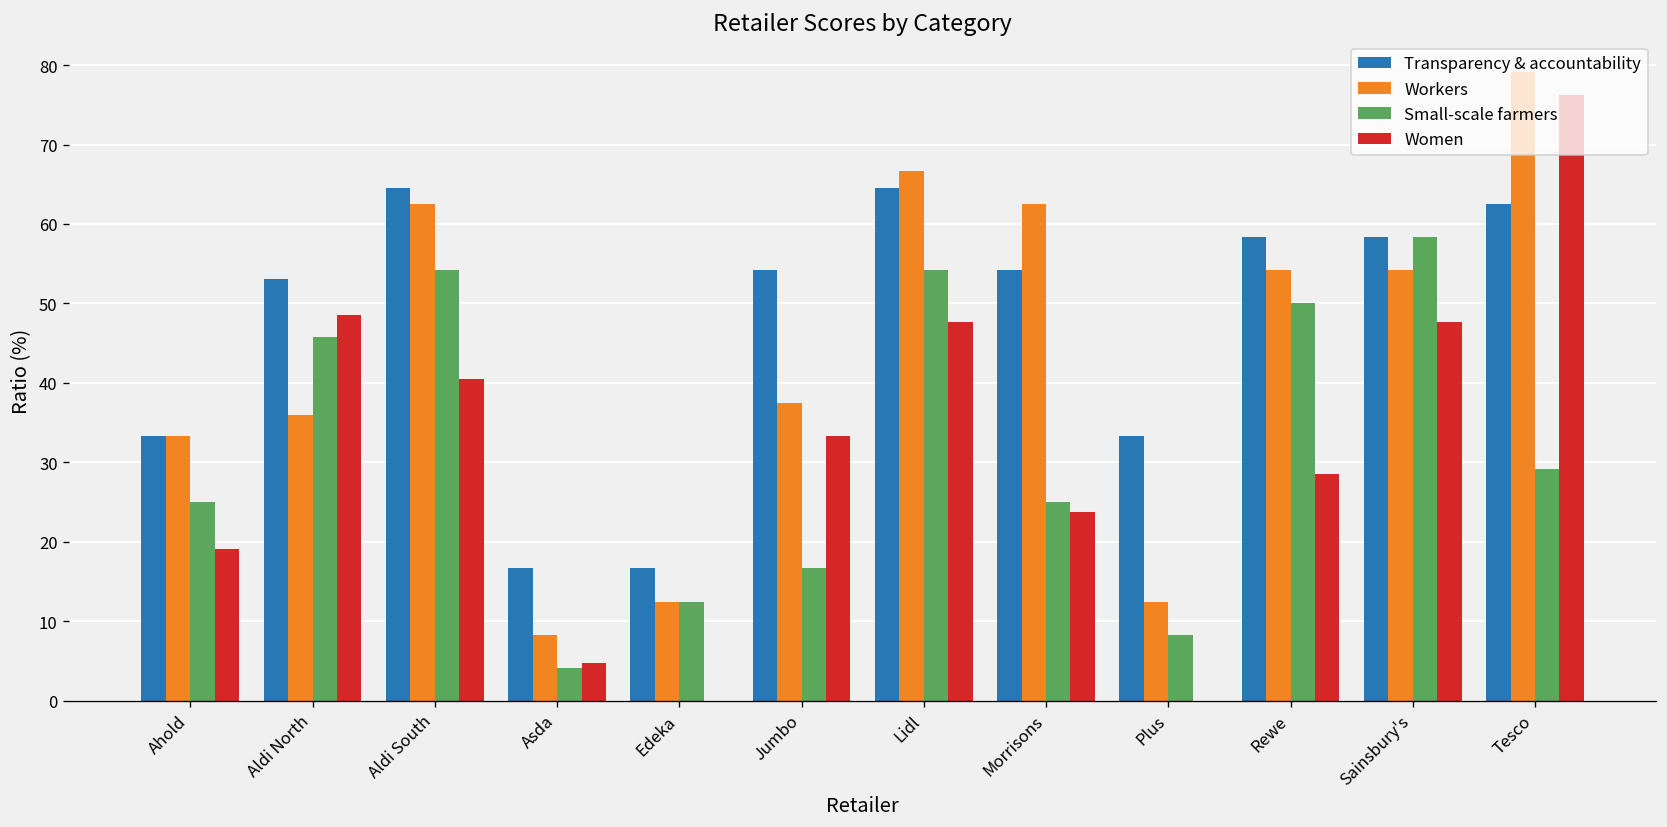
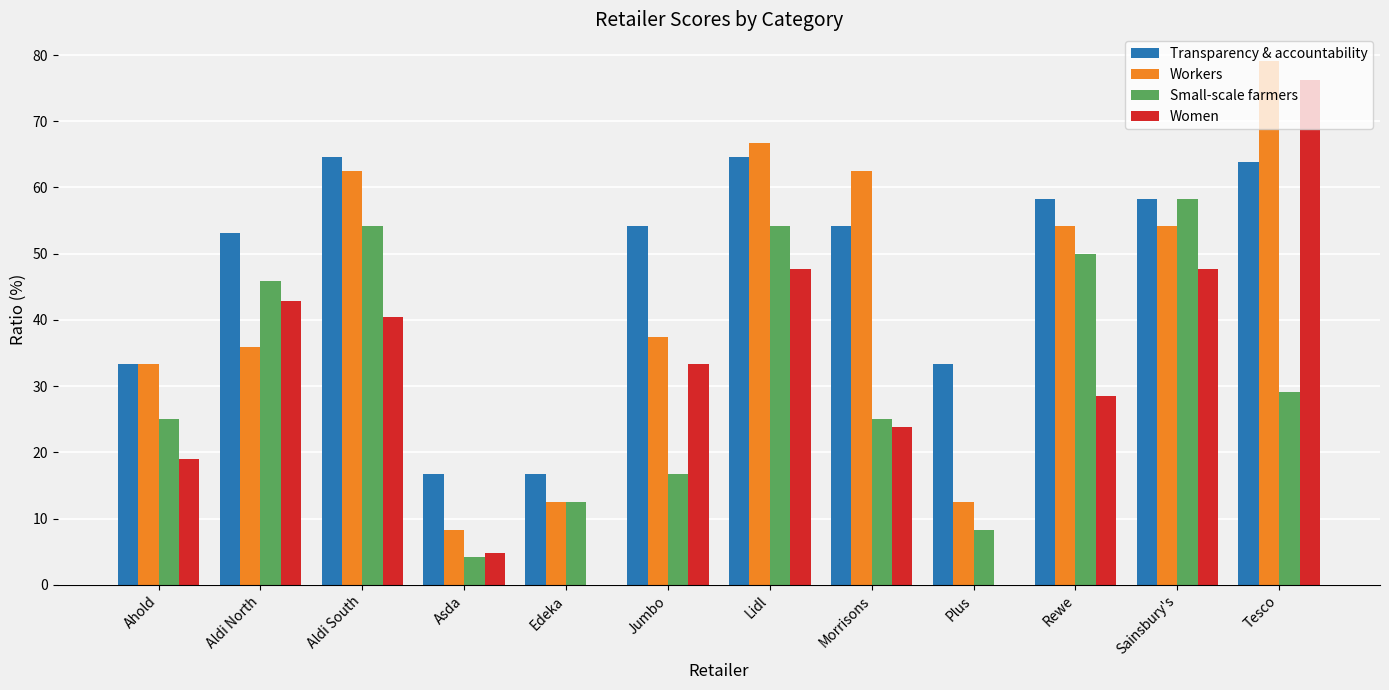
Women, Aldi North: 49 -> 43
Transparency & accountability, Tesco: 63 -> 64
